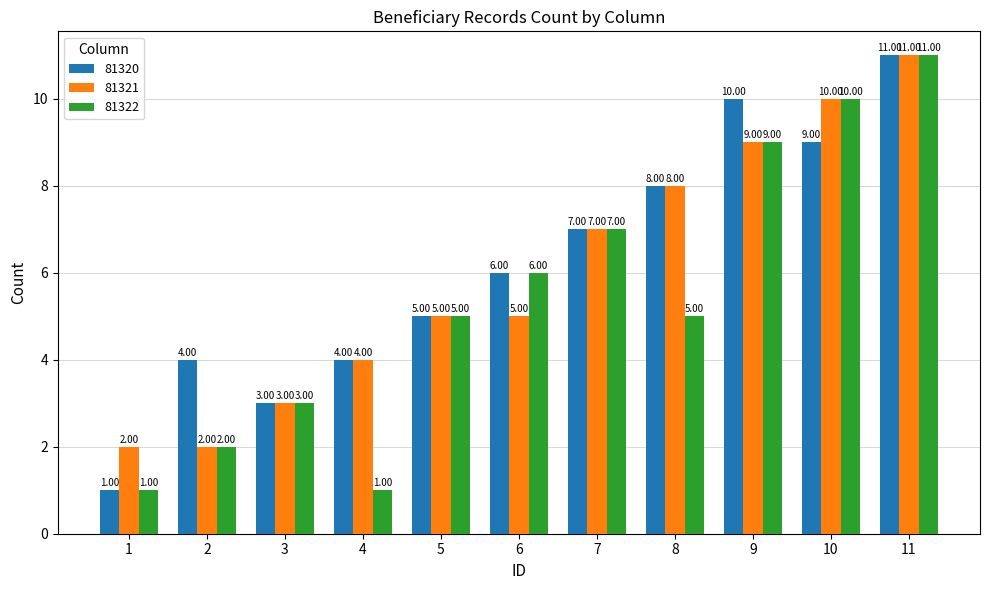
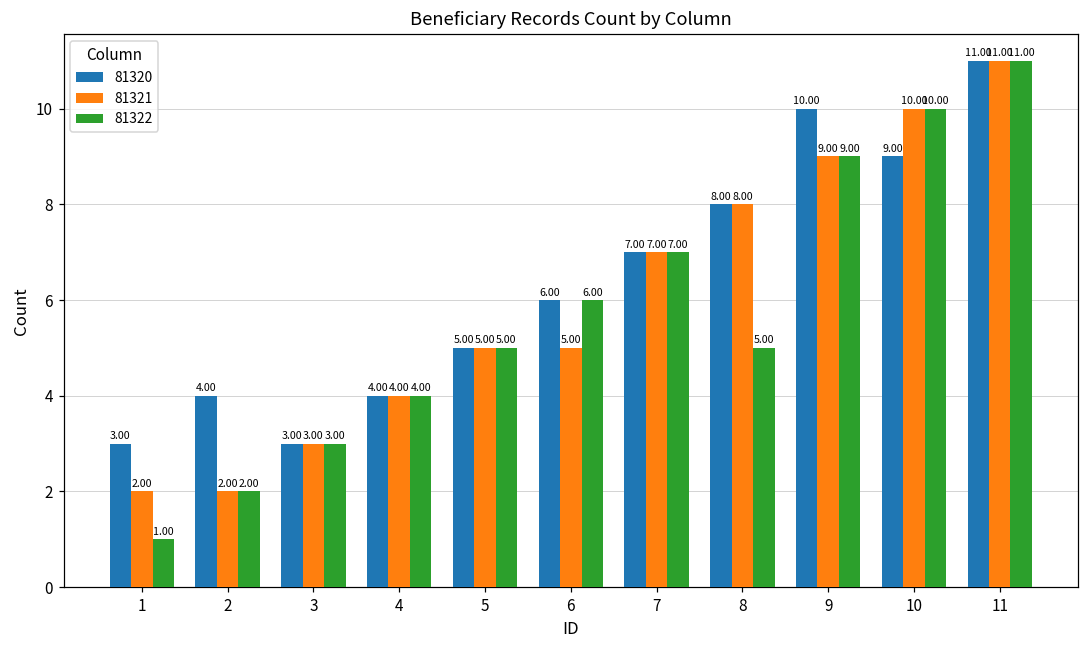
81320, 1: 1.00 -> 3.00
81322, 4: 1.00 -> 4.00
